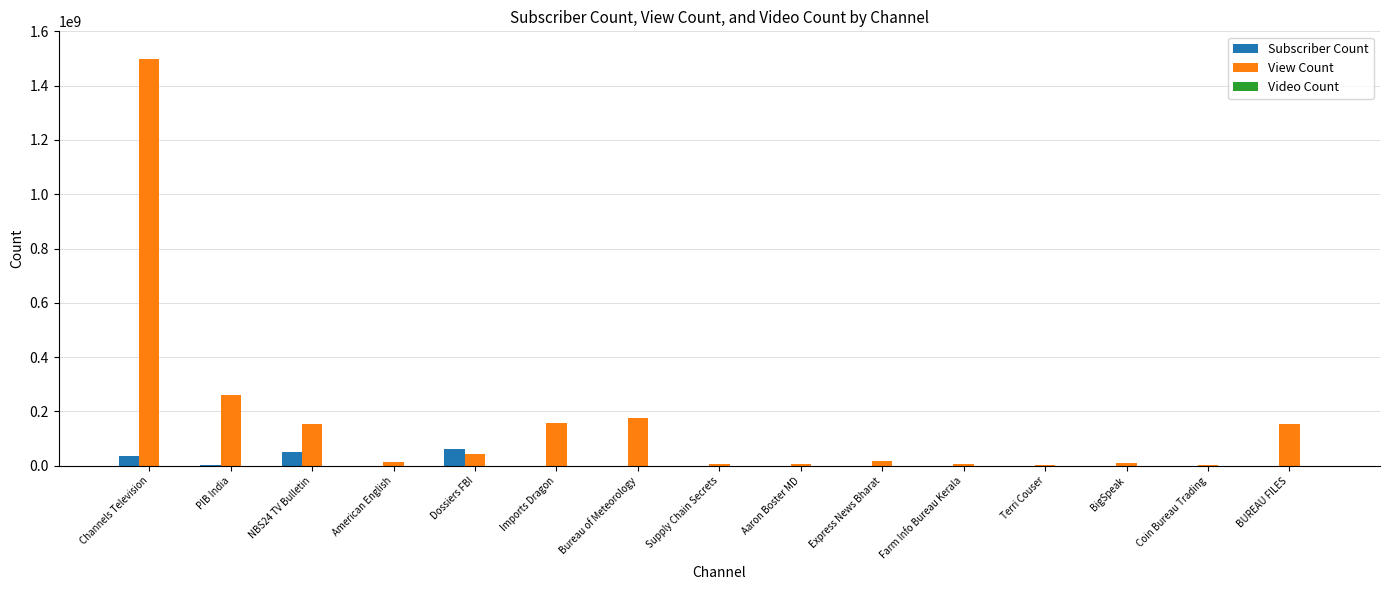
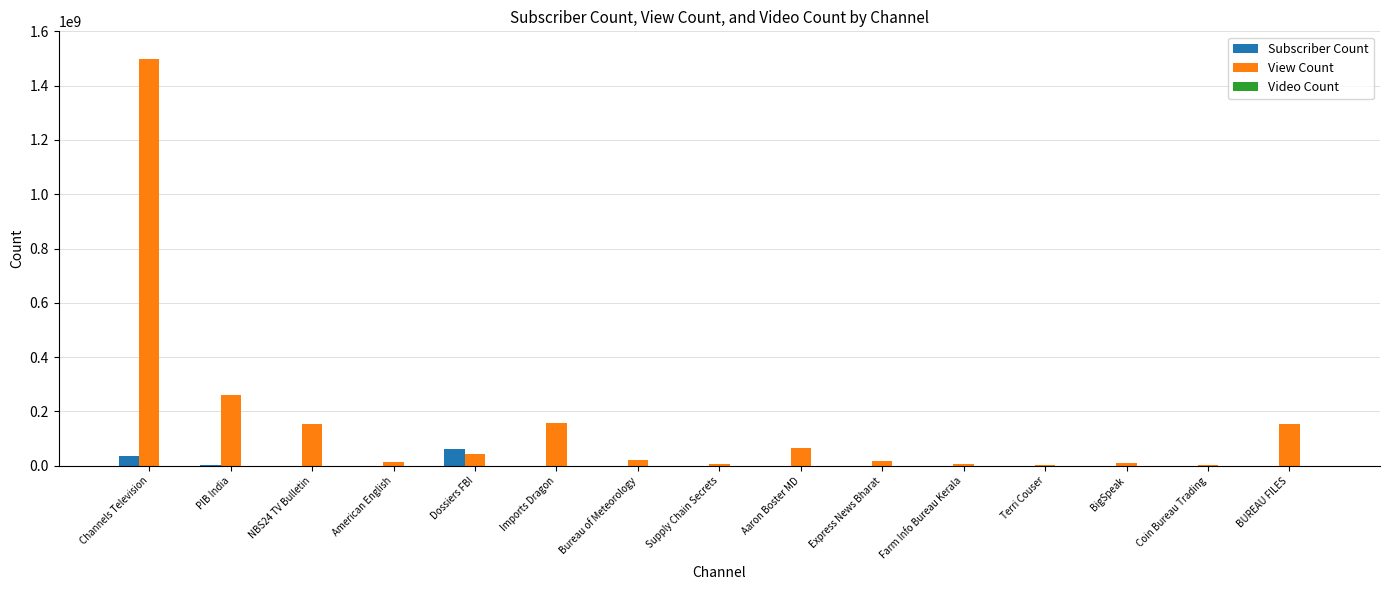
Subscriber Count, NBS24 TV Bulletin: 50000000 -> 0
View Count, Bureau of Meteorology: 180000000 -> 20000000
View Count, Aaron Boster MD: 10000000 -> 70000000
